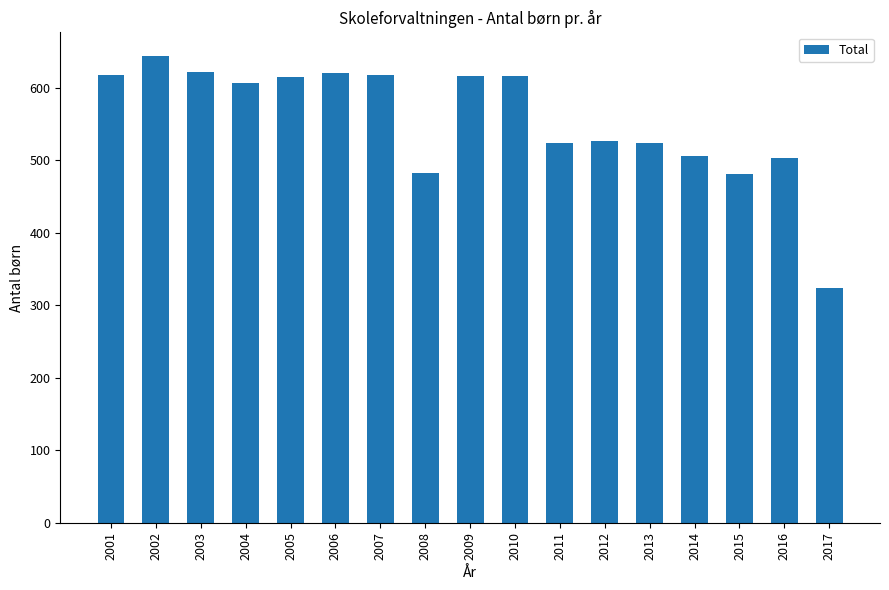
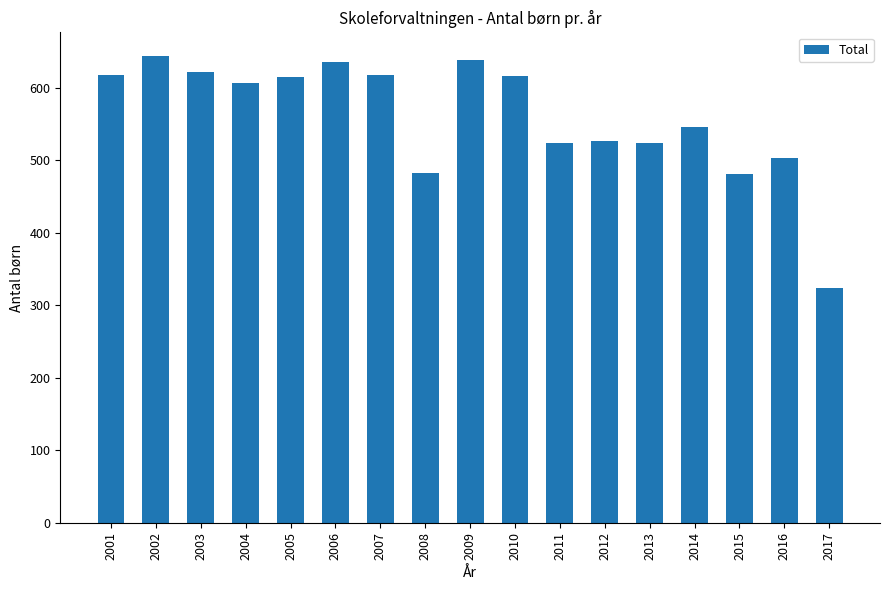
2006: 620 -> 640
2009: 620 -> 640
2014: 510 -> 550
